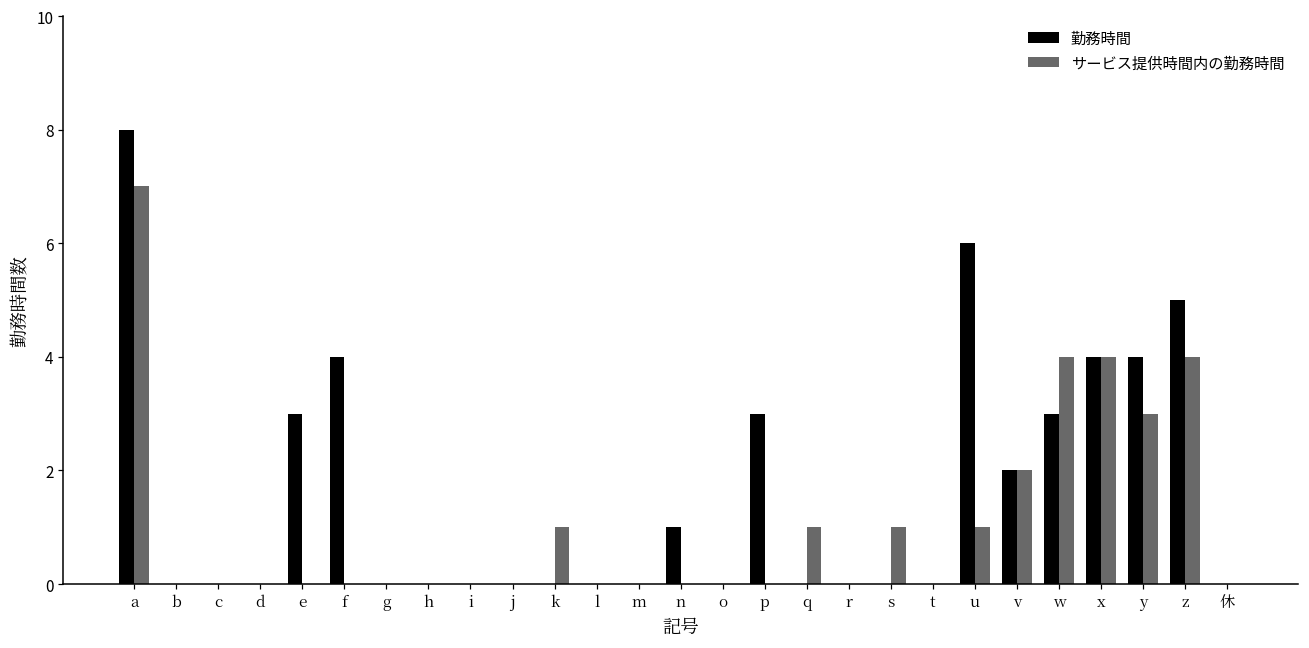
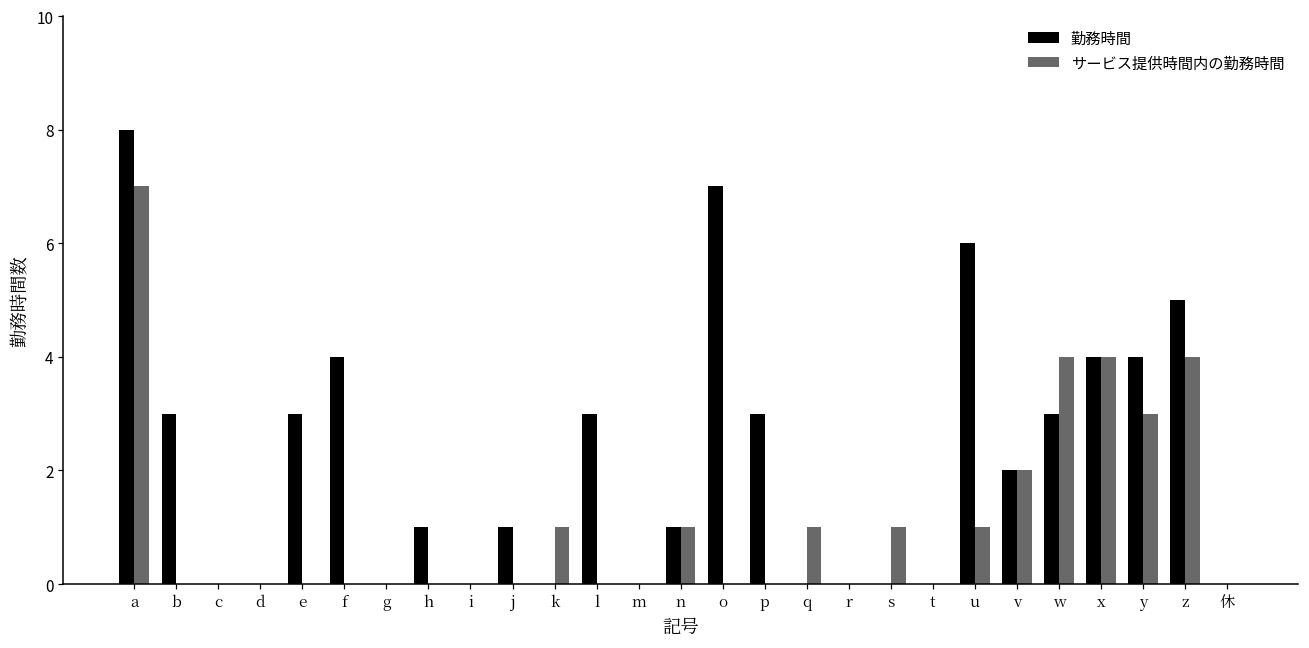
勤務時間, b: 0 -> 3
勤務時間, h: 0 -> 1
勤務時間, j: 0 -> 1
勤務時間, l: 0 -> 3
サービス提供時間内の勤務時間, n: 0 -> 1
勤務時間, o: 0 -> 7
